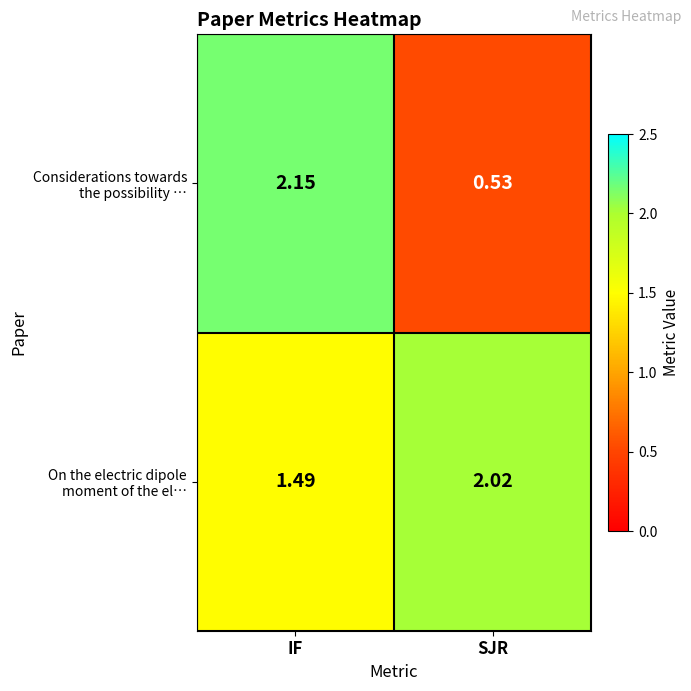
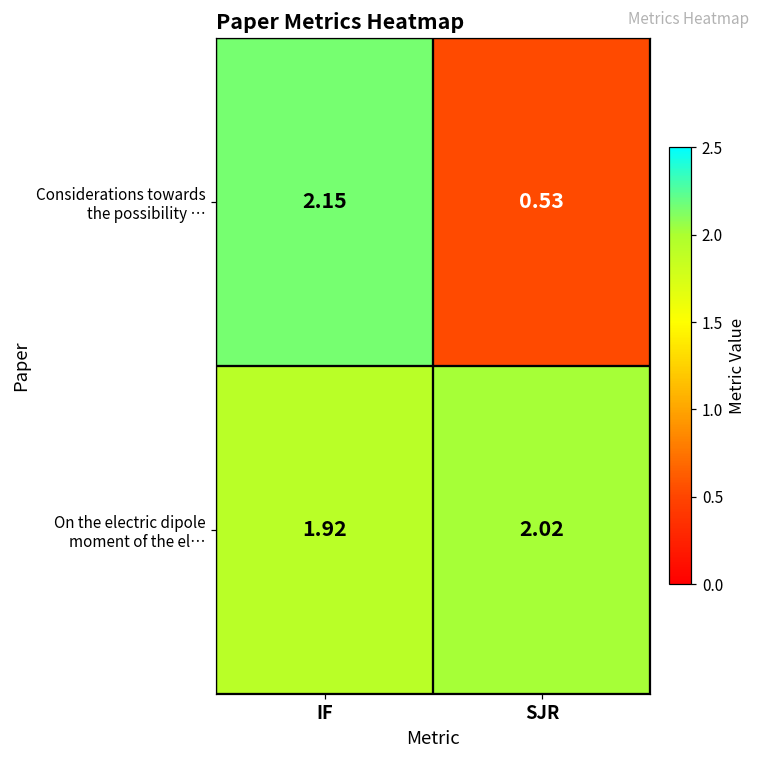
On the electric dipole moment of the el…, IF: 1.49 -> 1.92
